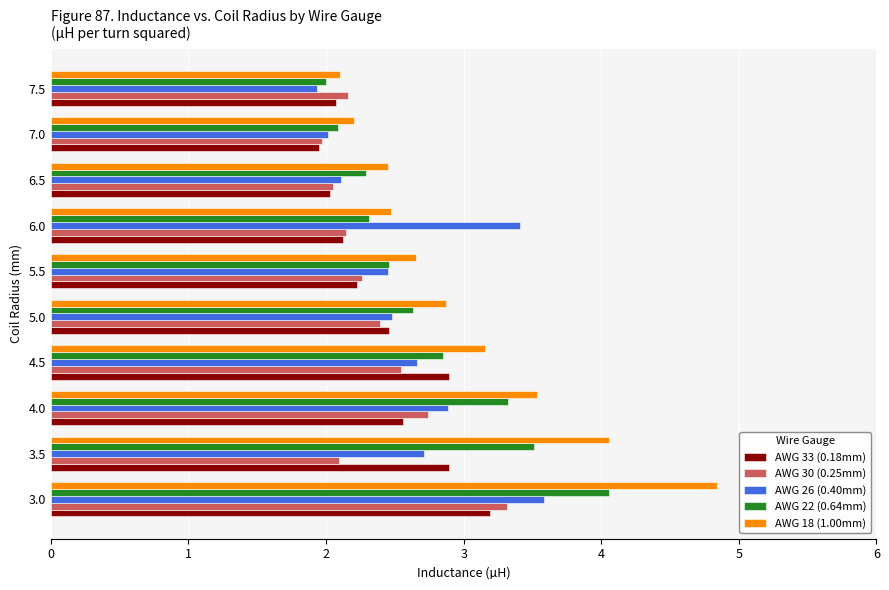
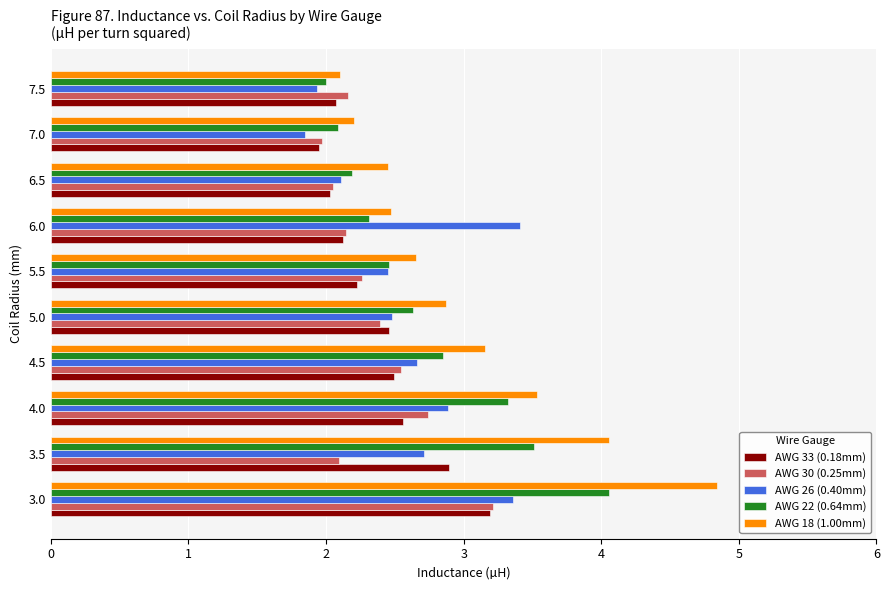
AWG 26 (0.40mm), 7.0: 2.01 -> 1.85
AWG 22 (0.64mm), 6.5: 2.29 -> 2.19
AWG 33 (0.18mm), 4.5: 2.90 -> 2.49
AWG 26 (0.40mm), 3.0: 3.59 -> 3.36
AWG 30 (0.25mm), 3.0: 3.31 -> 3.21
